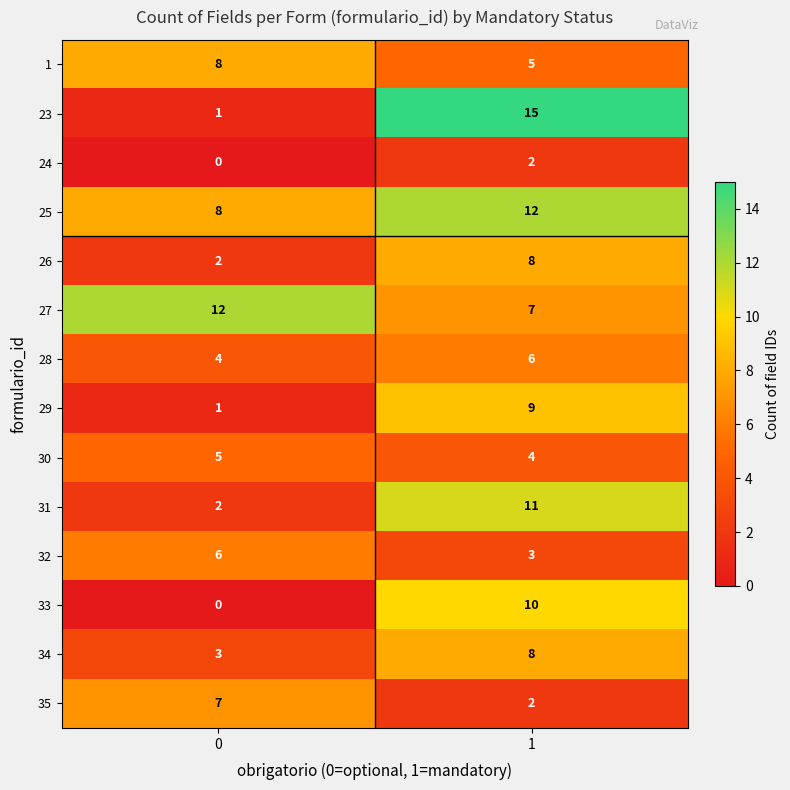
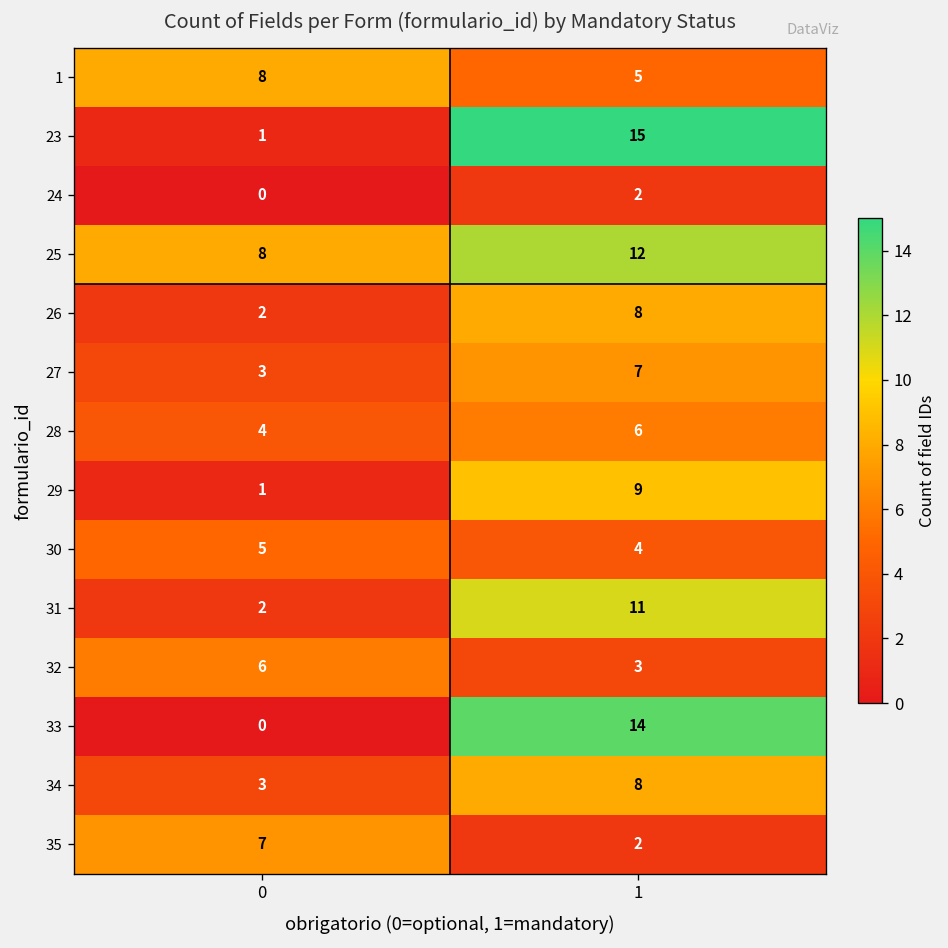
27, 0: 12 -> 3
33, 1: 10 -> 14
